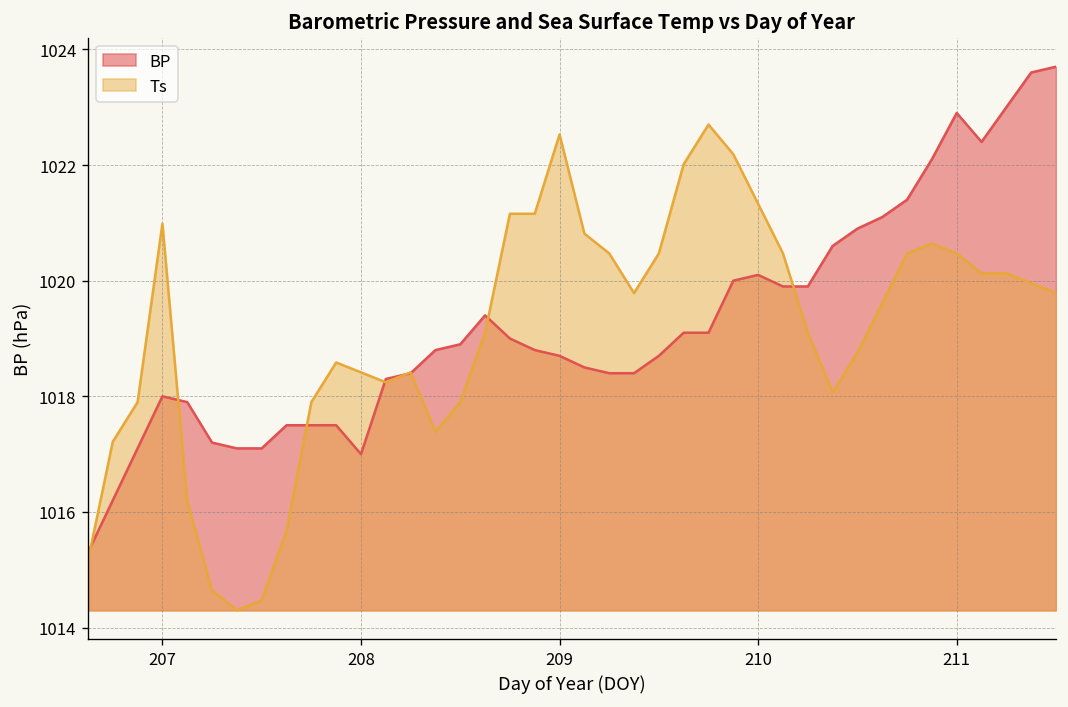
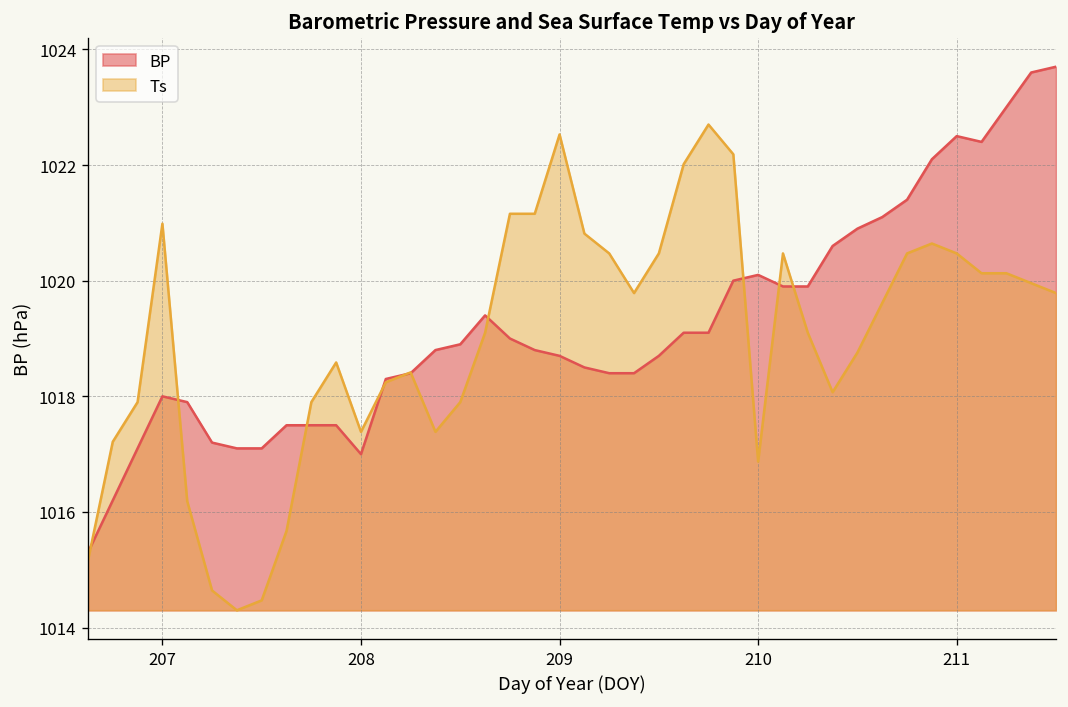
Ts, 208: 1018.4 -> 1017.4
Ts, 210: 1021.3 -> 1016.9
BP, 211: 1022.9 -> 1022.5
